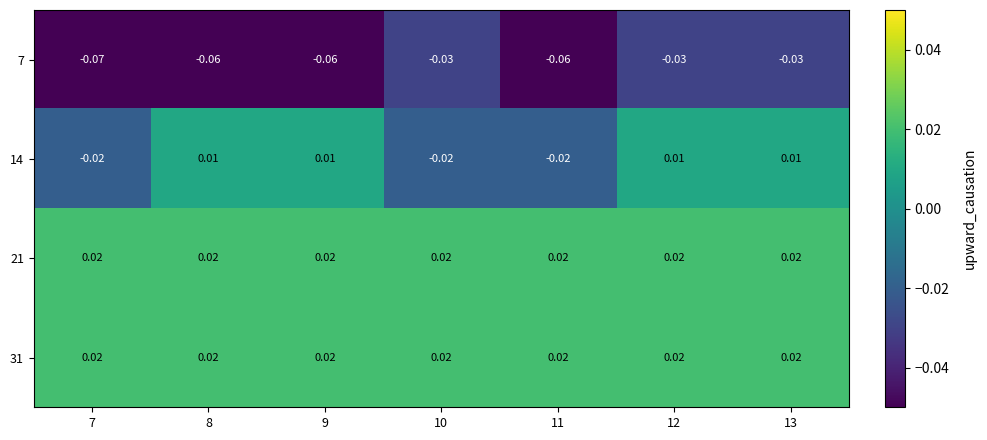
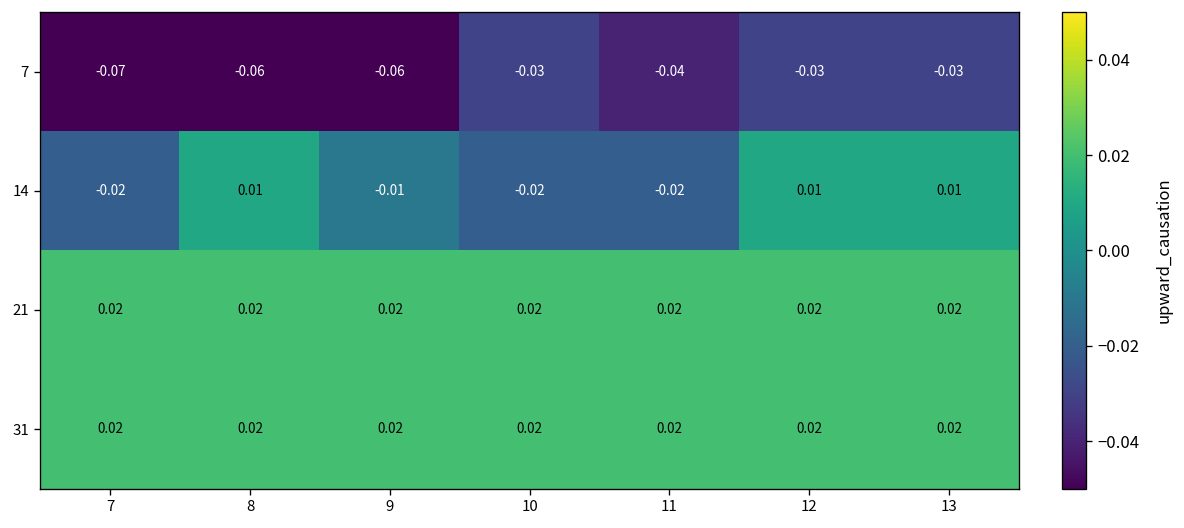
7, 11: -0.06 -> -0.04
14, 9: 0.01 -> -0.01
